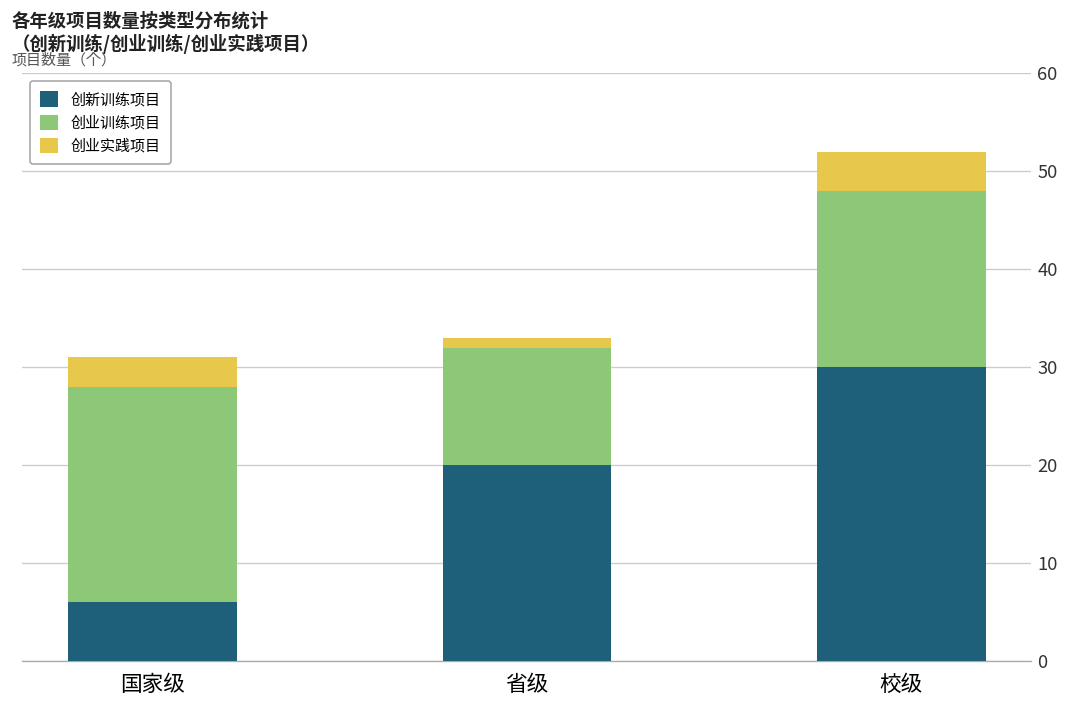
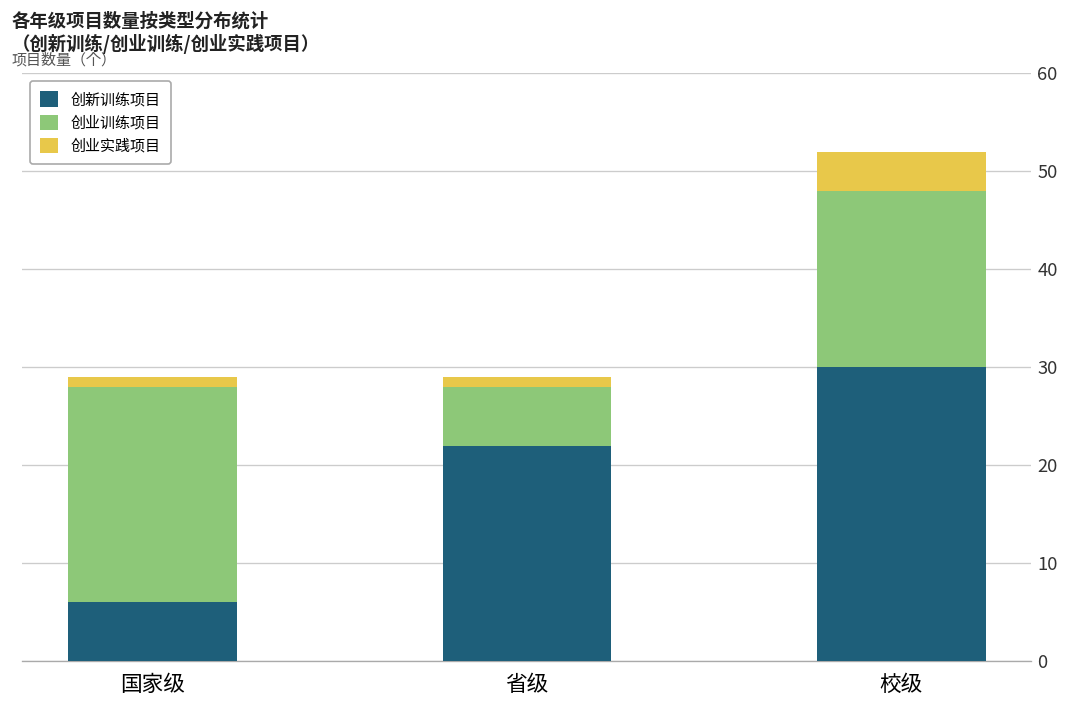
创业实践项目, 国家级: 3 -> 1
创新训练项目, 省级: 20 -> 22
创业训练项目, 省级: 12 -> 6
